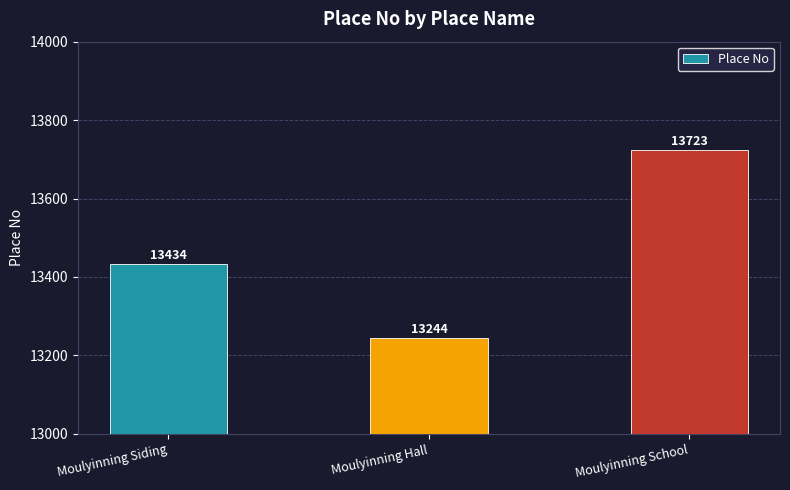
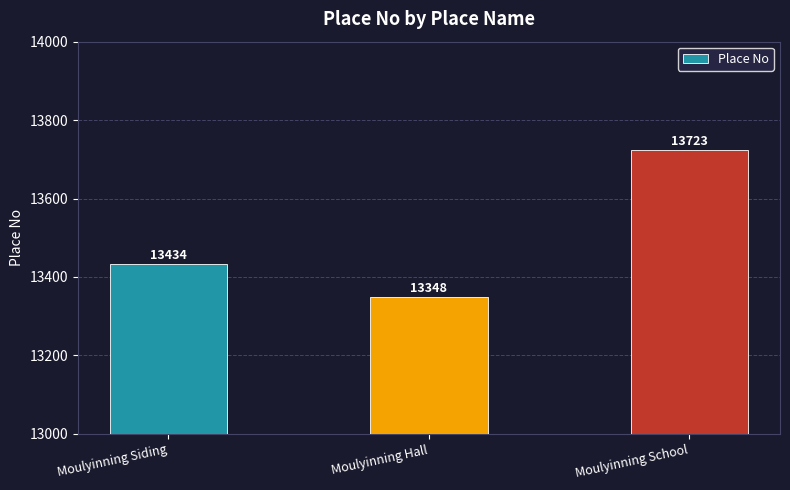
Moulyinning Hall: 13244 -> 13348
